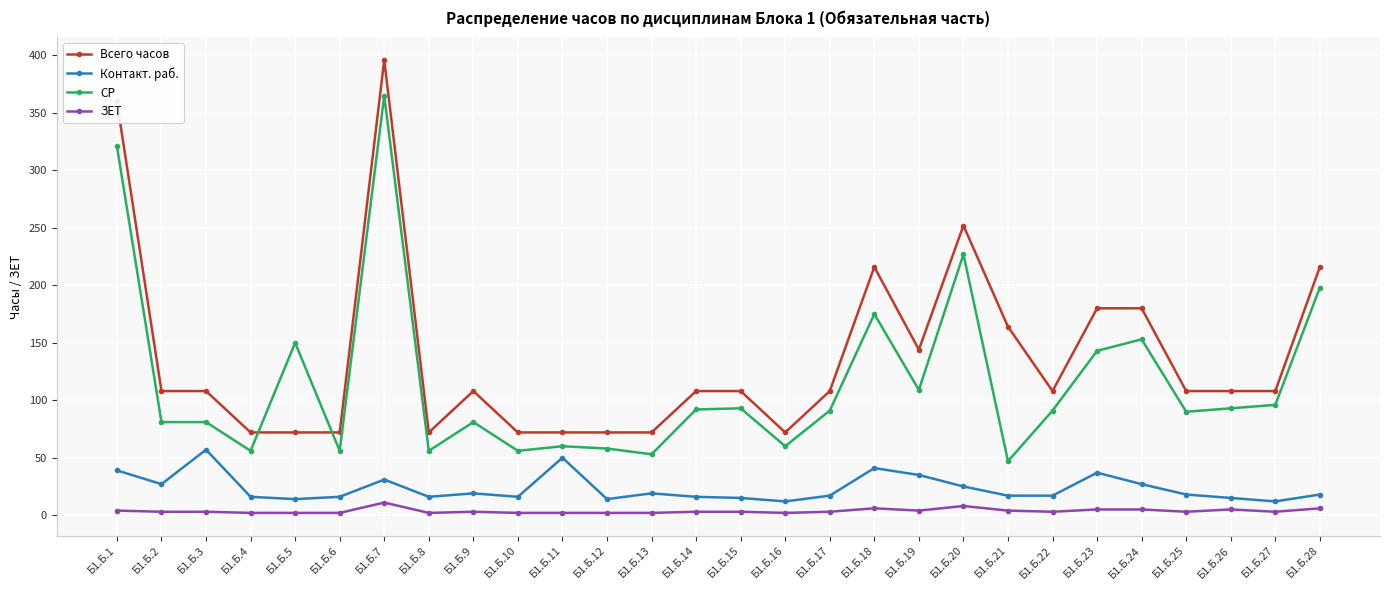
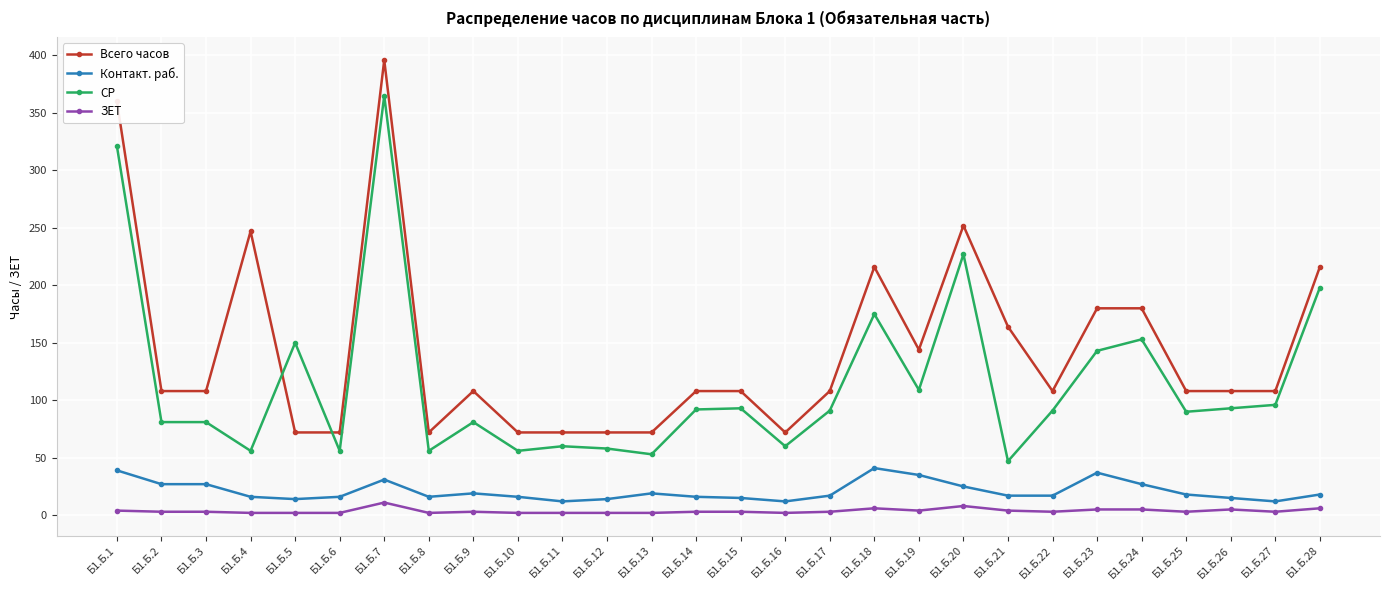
Контакт. раб., Б1.Б.3: 57 -> 27
Всего часов, Б1.Б.4: 72 -> 247
Контакт. раб., Б1.Б.11: 50 -> 12
